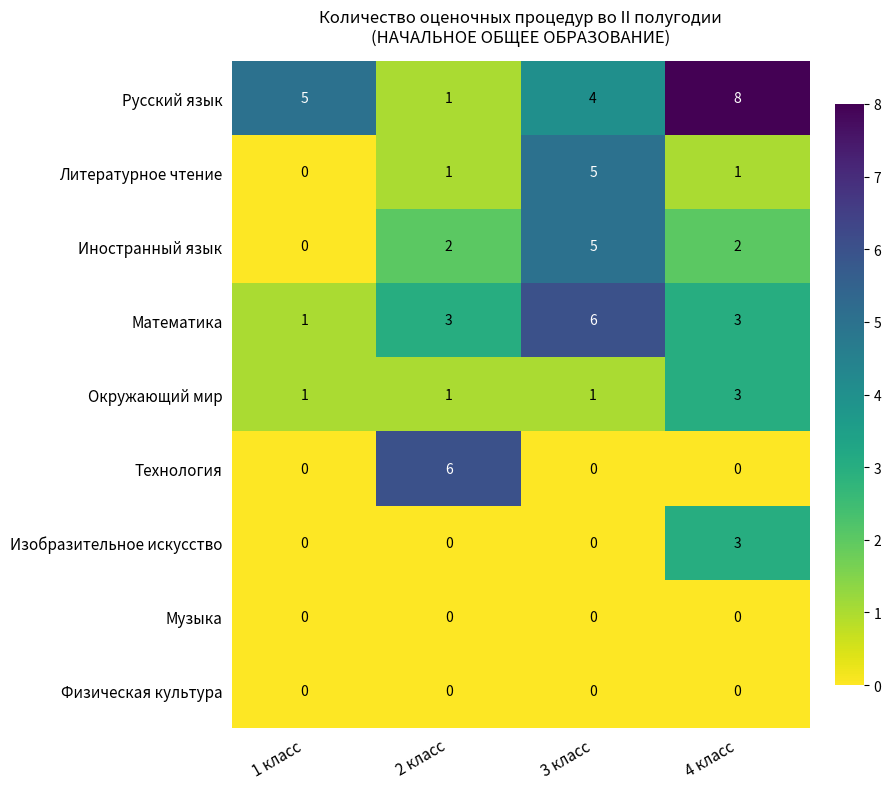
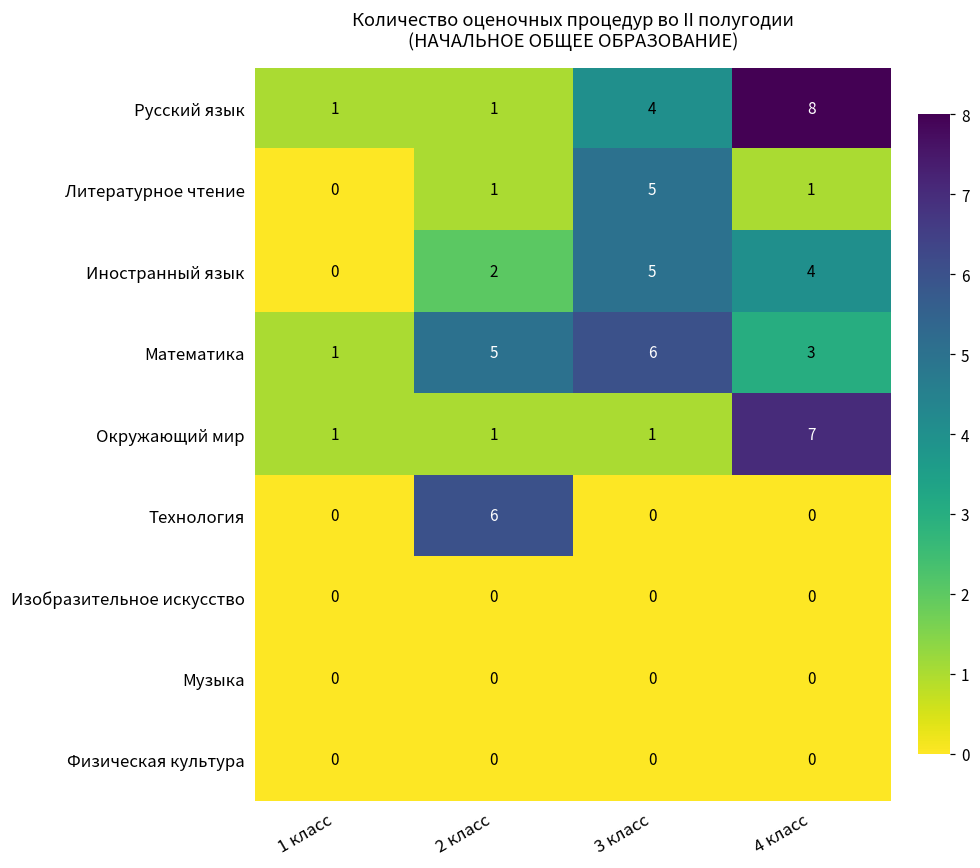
Русский язык, 1 класс: 5 -> 1
Иностранный язык, 4 класс: 2 -> 4
Математика, 2 класс: 3 -> 5
Окружающий мир, 4 класс: 3 -> 7
Изобразительное искусство, 4 класс: 3 -> 0
